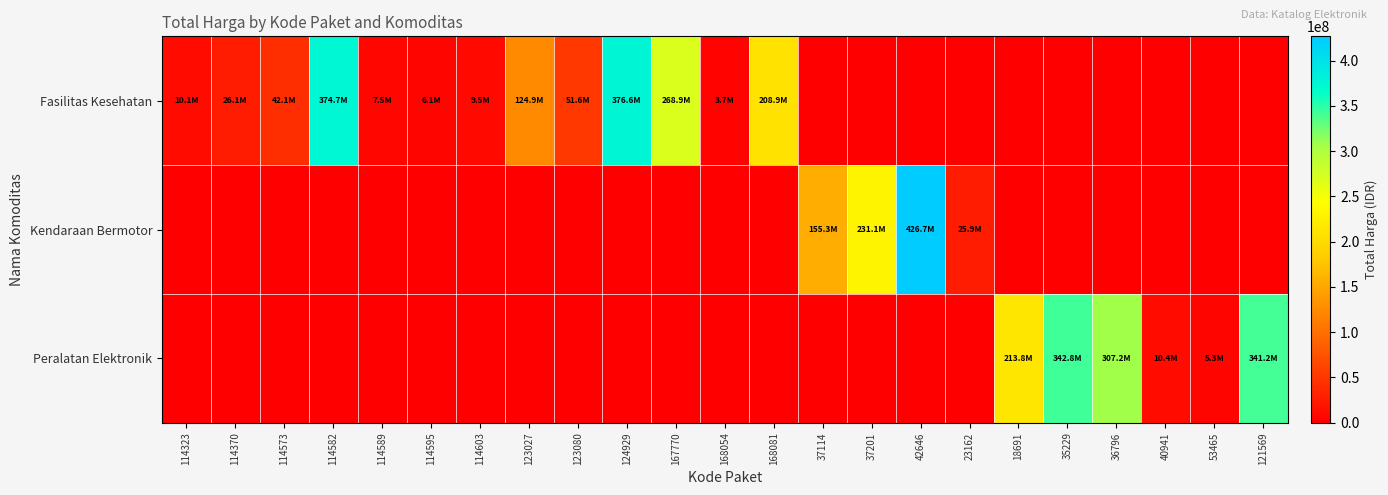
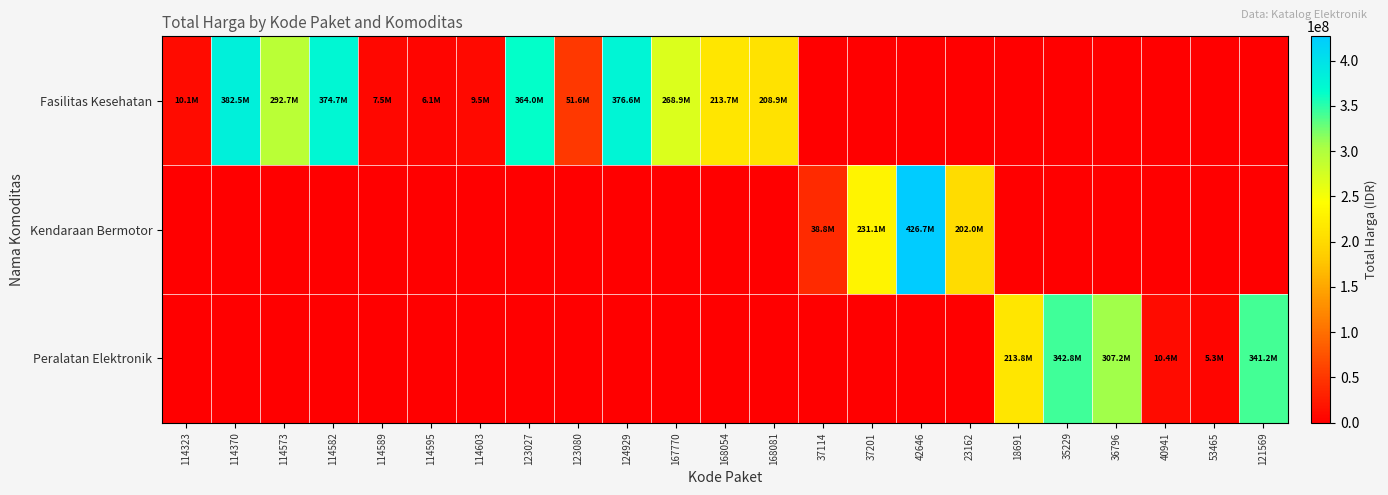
Fasilitas Kesehatan, 114370: 26.1M -> 382.5M
Fasilitas Kesehatan, 114573: 42.1M -> 292.7M
Fasilitas Kesehatan, 123027: 124.9M -> 364.0M
Fasilitas Kesehatan, 168054: 3.7M -> 213.7M
Kendaraan Bermotor, 37114: 155.3M -> 38.8M
Kendaraan Bermotor, 23162: 25.9M -> 202.0M
